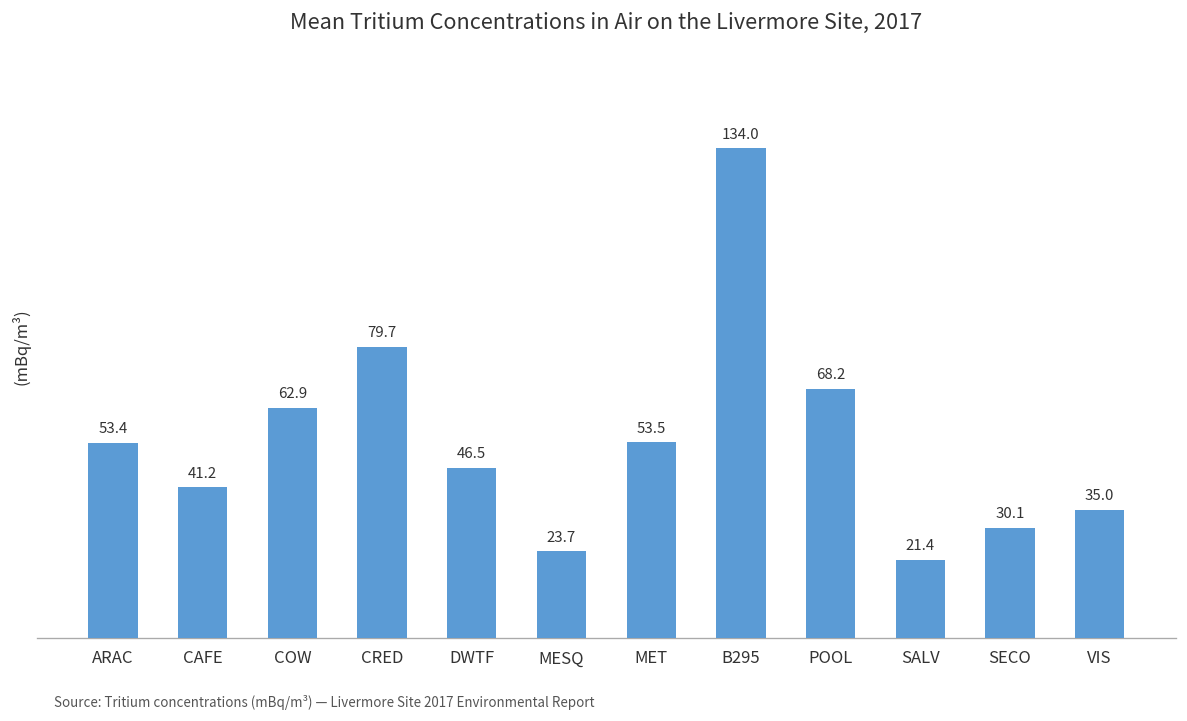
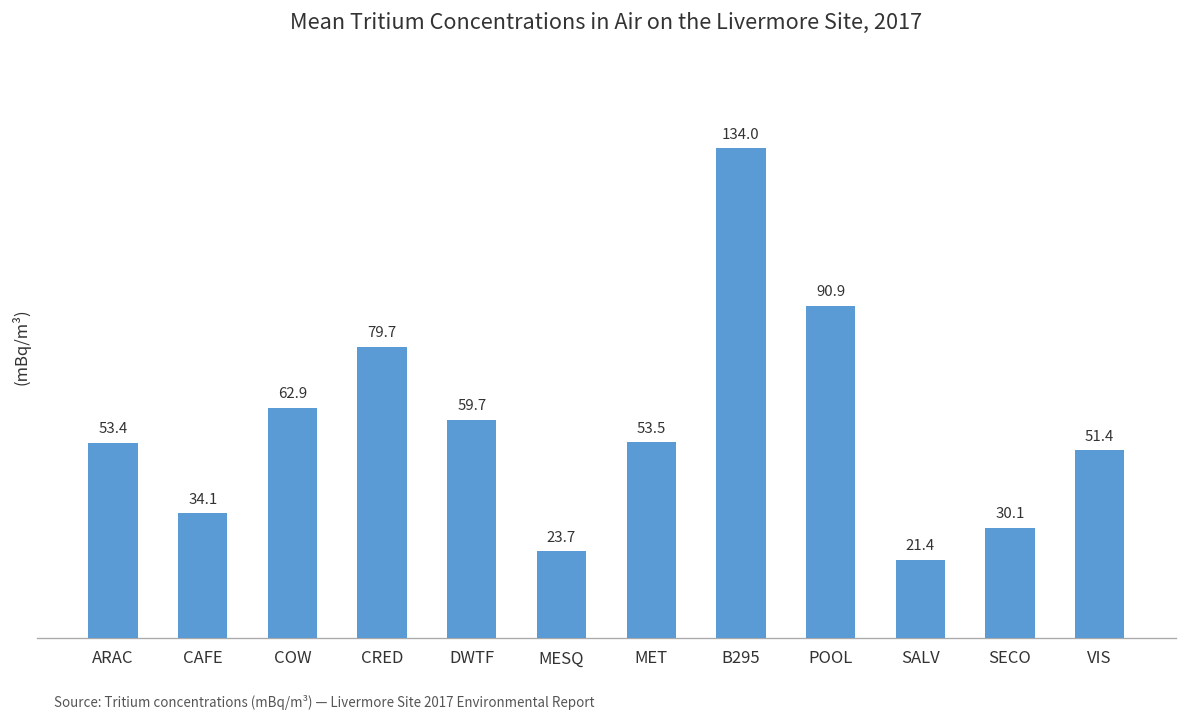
CAFE: 41.2 -> 34.1
DWTF: 46.5 -> 59.7
POOL: 68.2 -> 90.9
VIS: 35.0 -> 51.4
